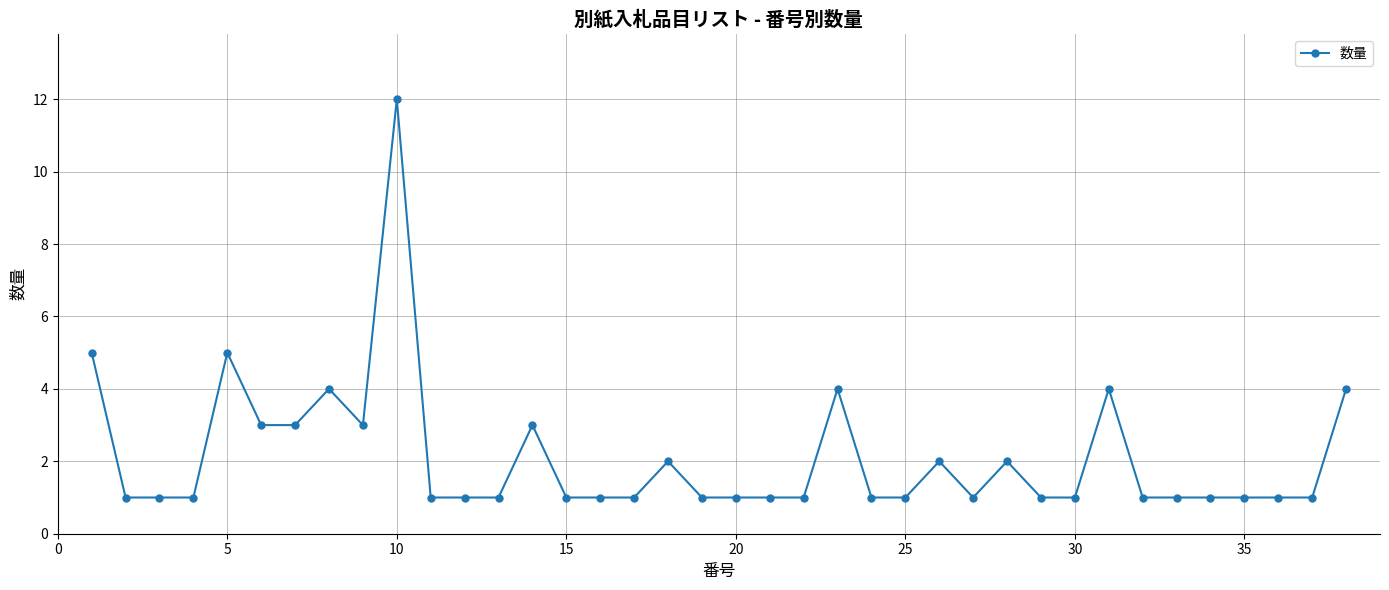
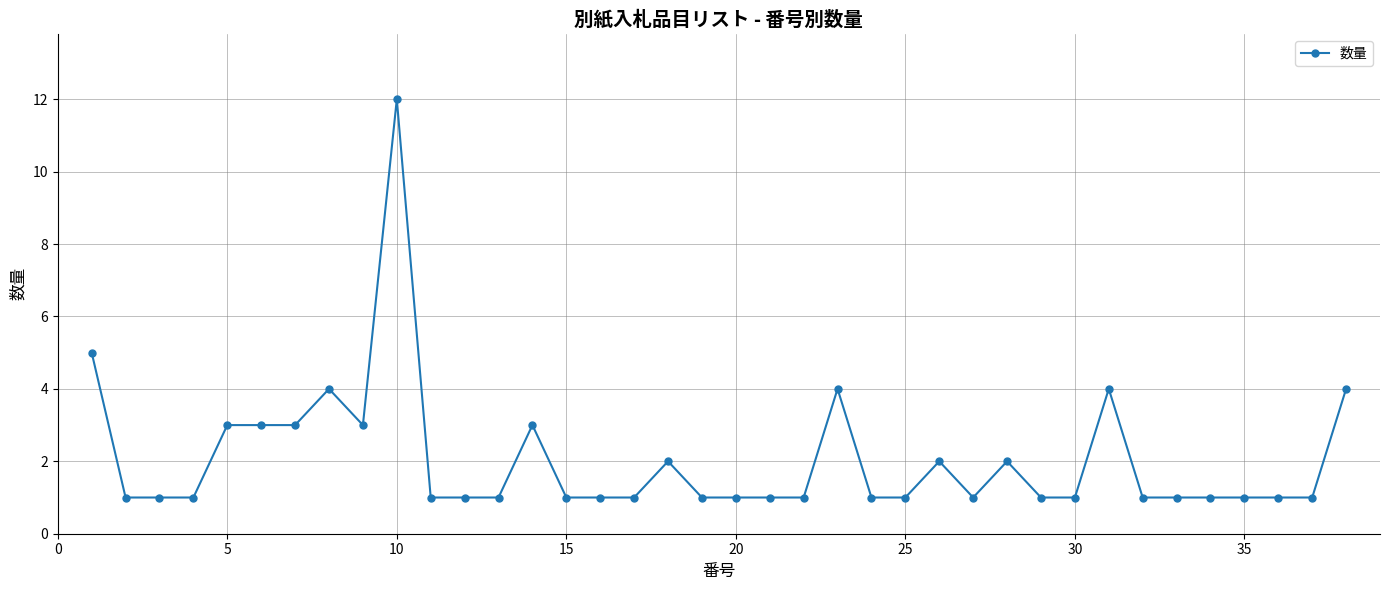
5: 5 -> 3
